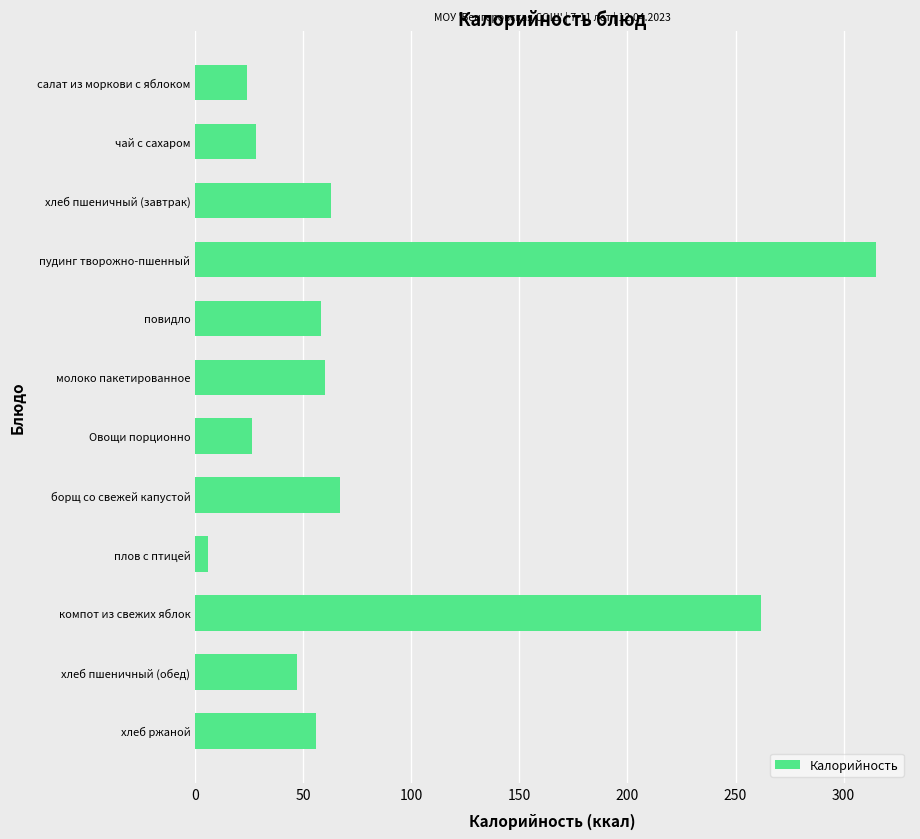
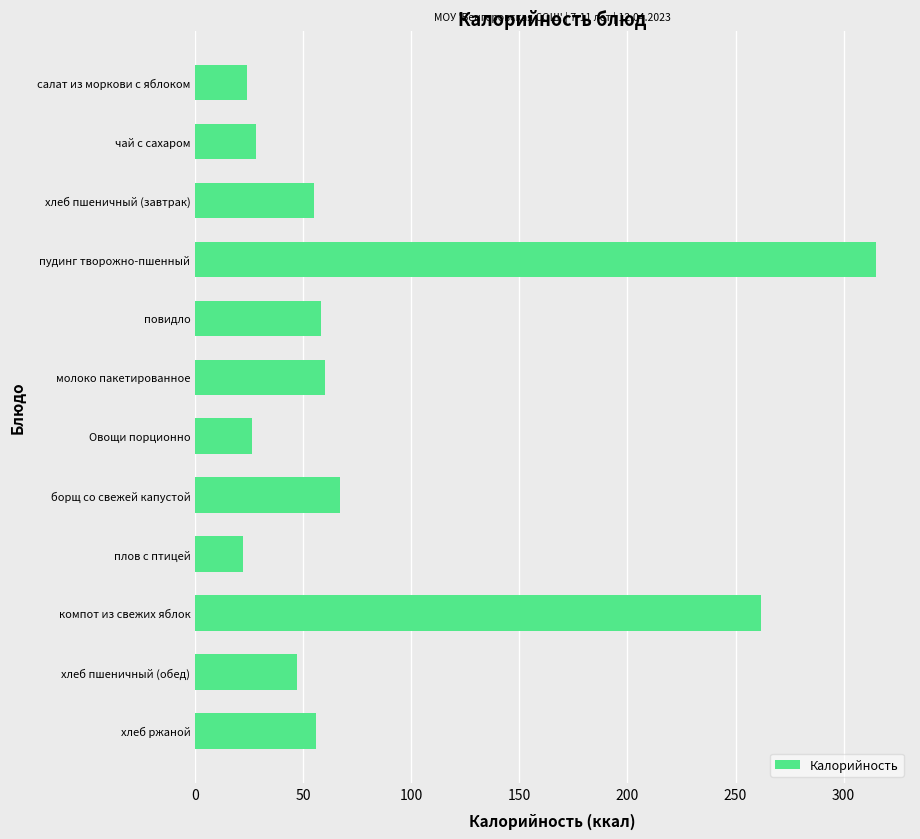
хлеб пшеничный (завтрак): 63 -> 55
плов с птицей: 6 -> 22
